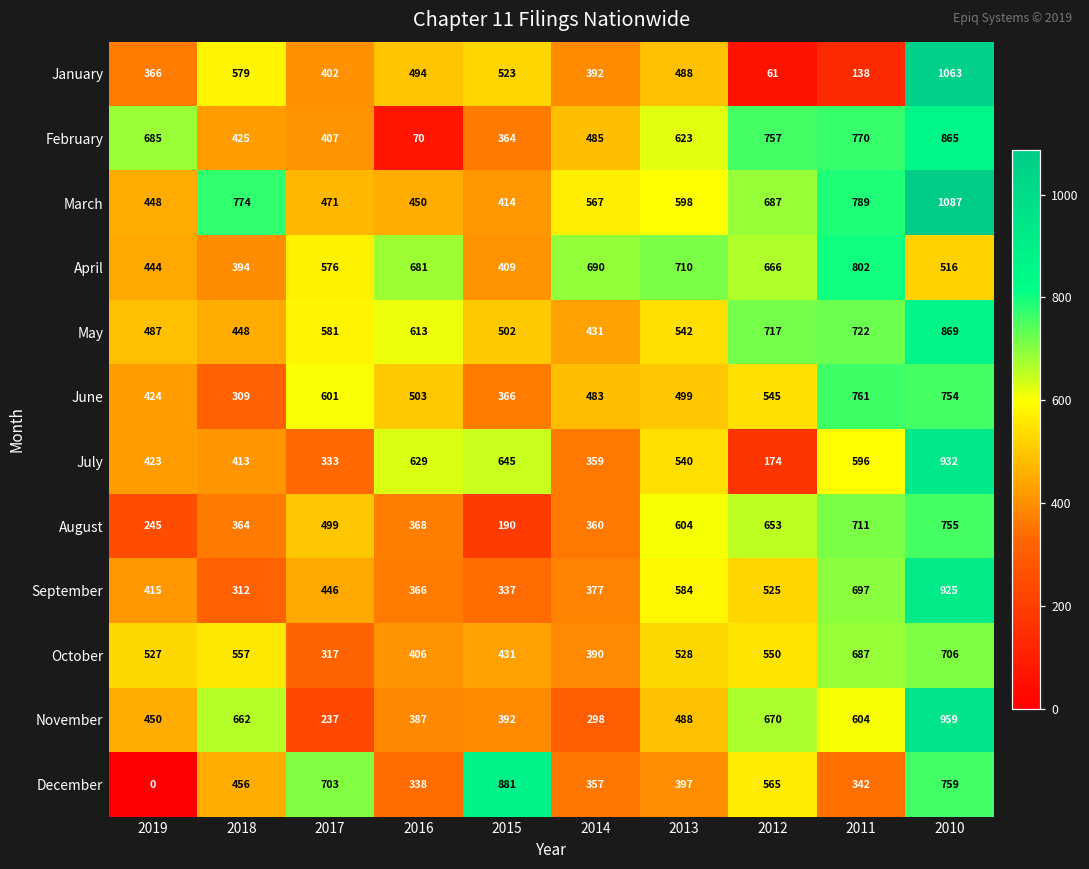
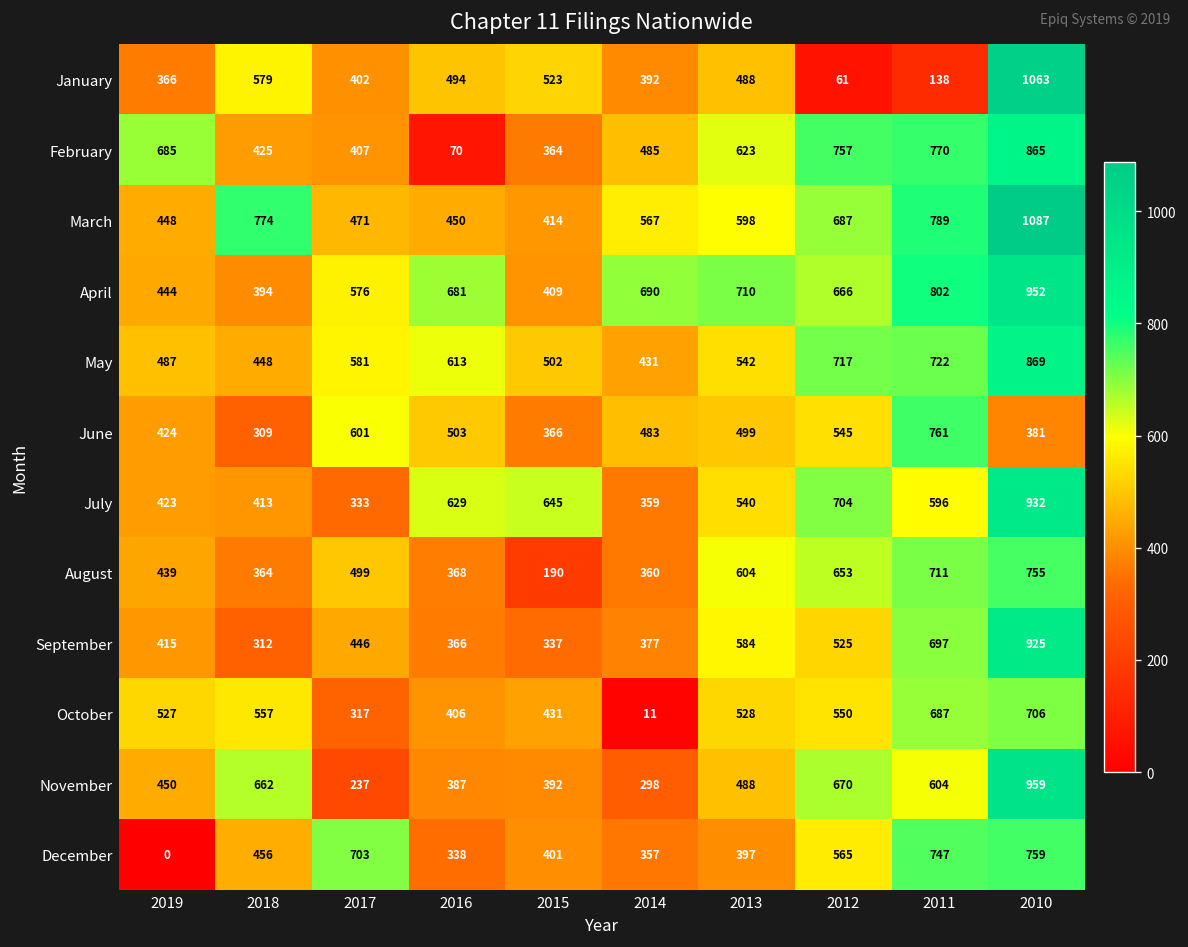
April, 2010: 516 -> 952
June, 2010: 754 -> 381
July, 2012: 174 -> 704
August, 2019: 245 -> 439
October, 2014: 390 -> 11
December, 2015: 881 -> 401
December, 2011: 342 -> 747
